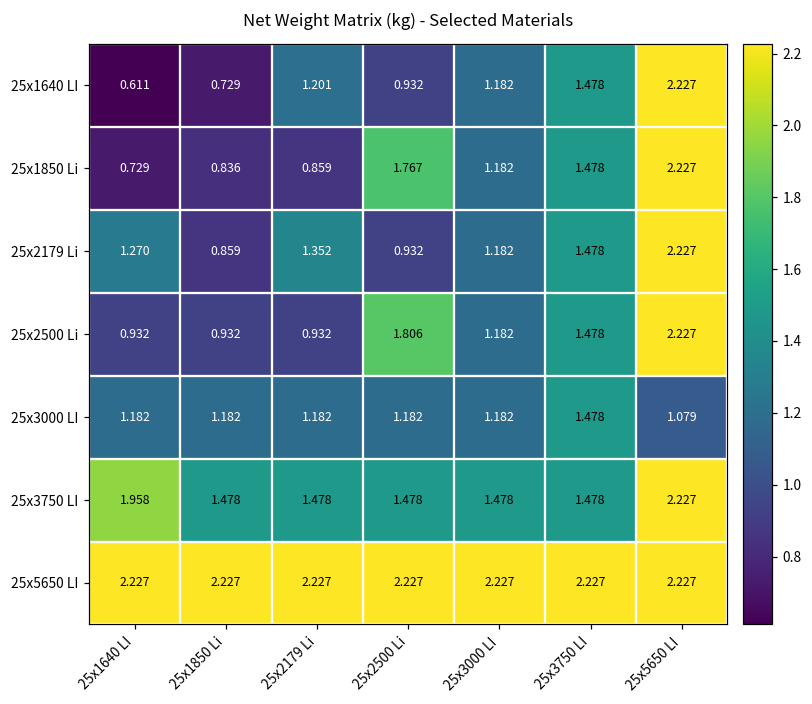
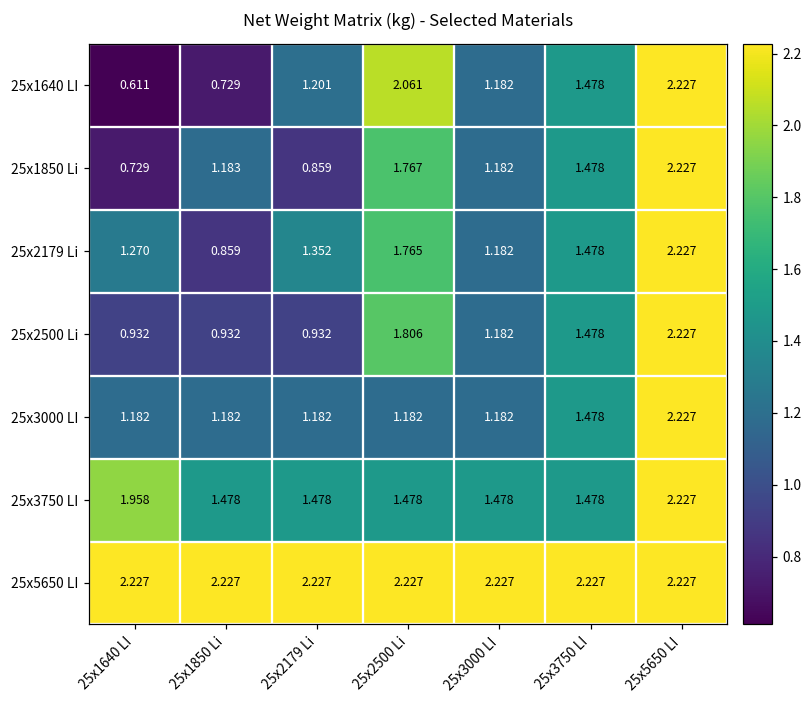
25x1640 LI, 25x2500 Li: 0.932 -> 2.061
25x1850 Li, 25x1850 Li: 0.836 -> 1.183
25x2179 Li, 25x2500 Li: 0.932 -> 1.765
25x3000 LI, 25x5650 LI: 1.079 -> 2.227
